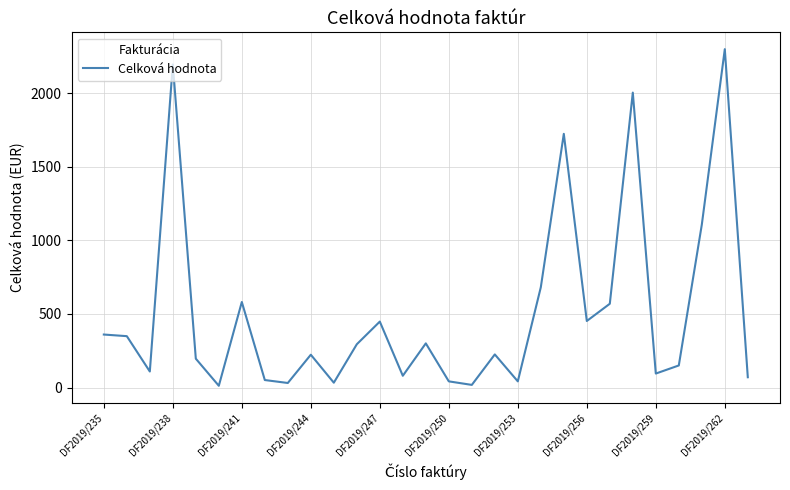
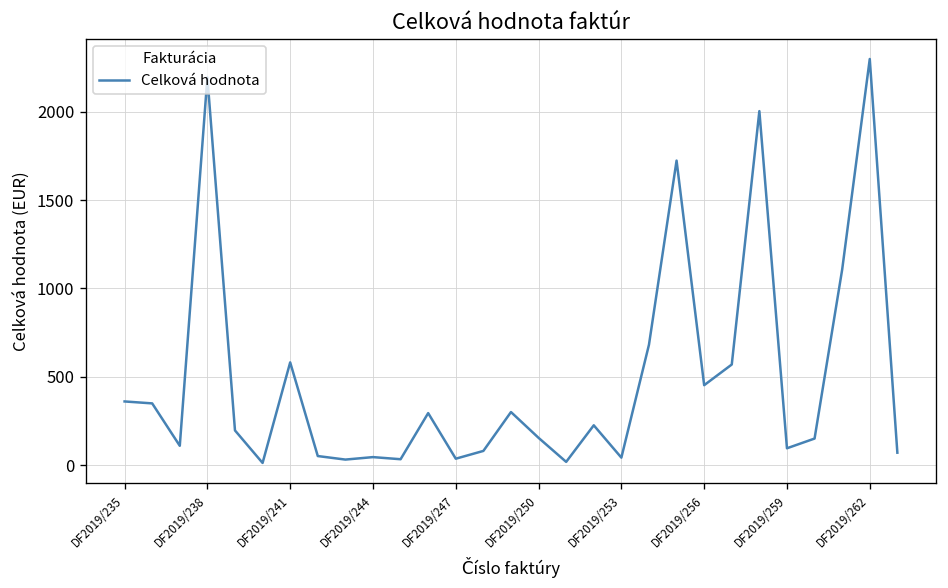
DF2019/244: 220 -> 50
DF2019/247: 450 -> 40
DF2019/250: 40 -> 150
